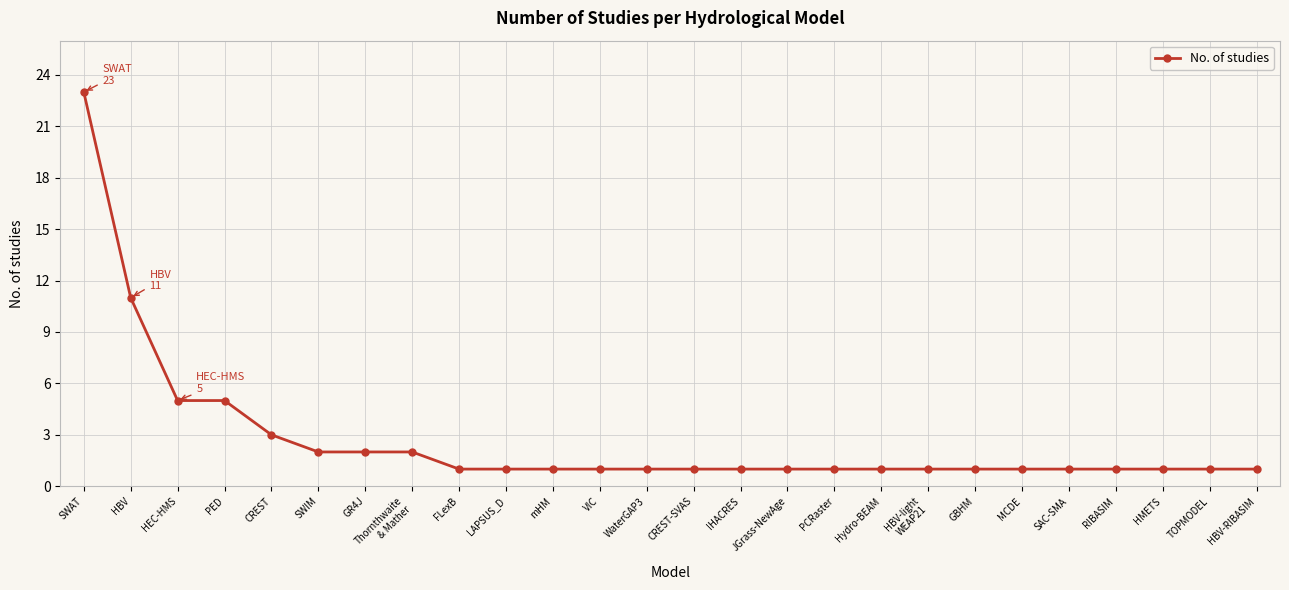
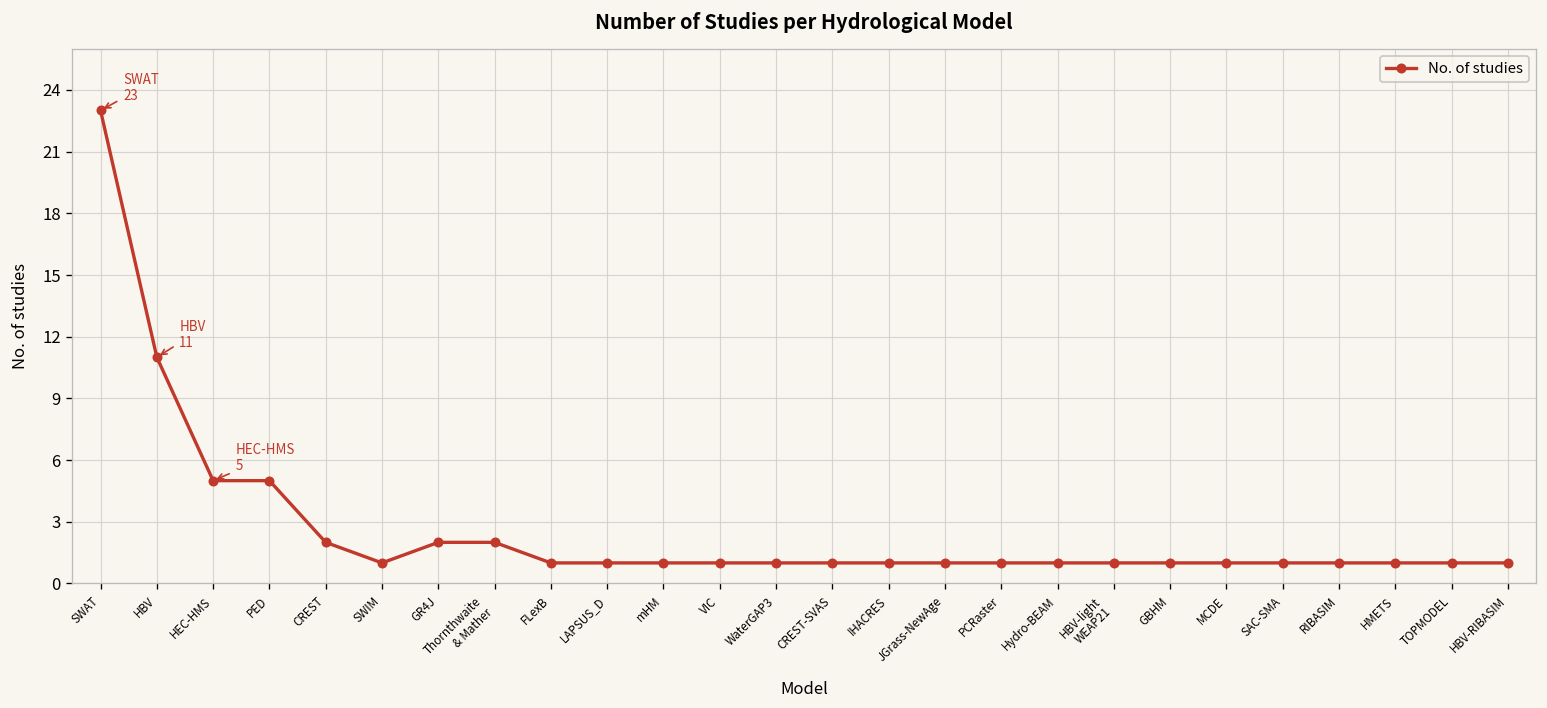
CREST: 3 -> 2
SWIM: 2 -> 1
